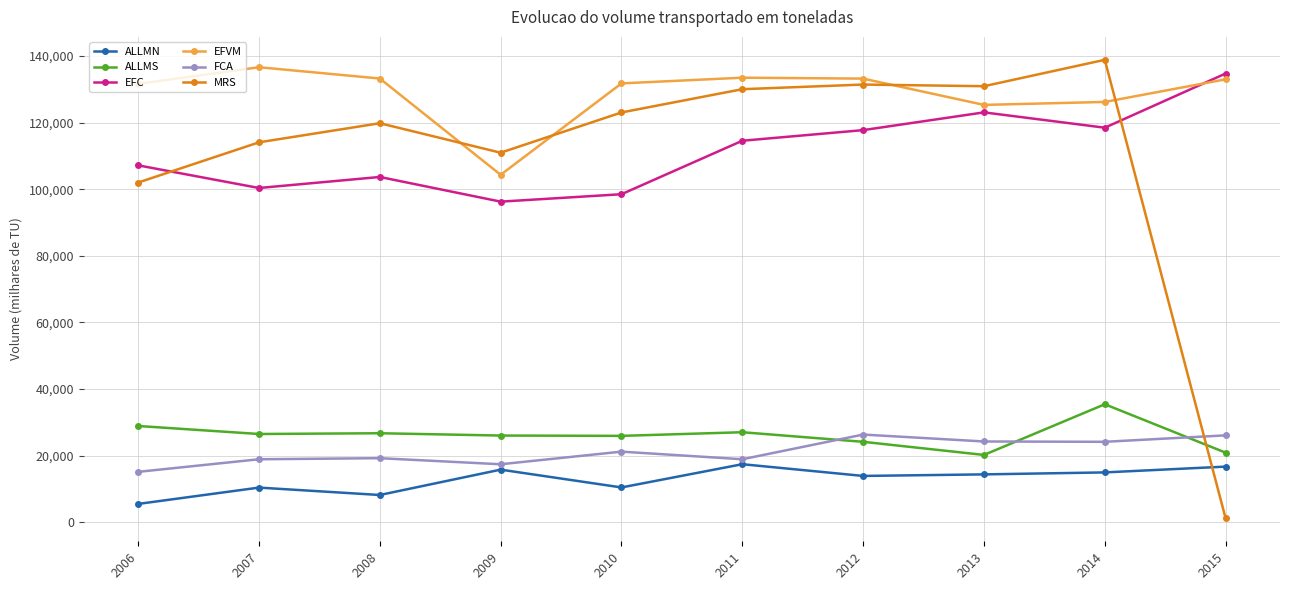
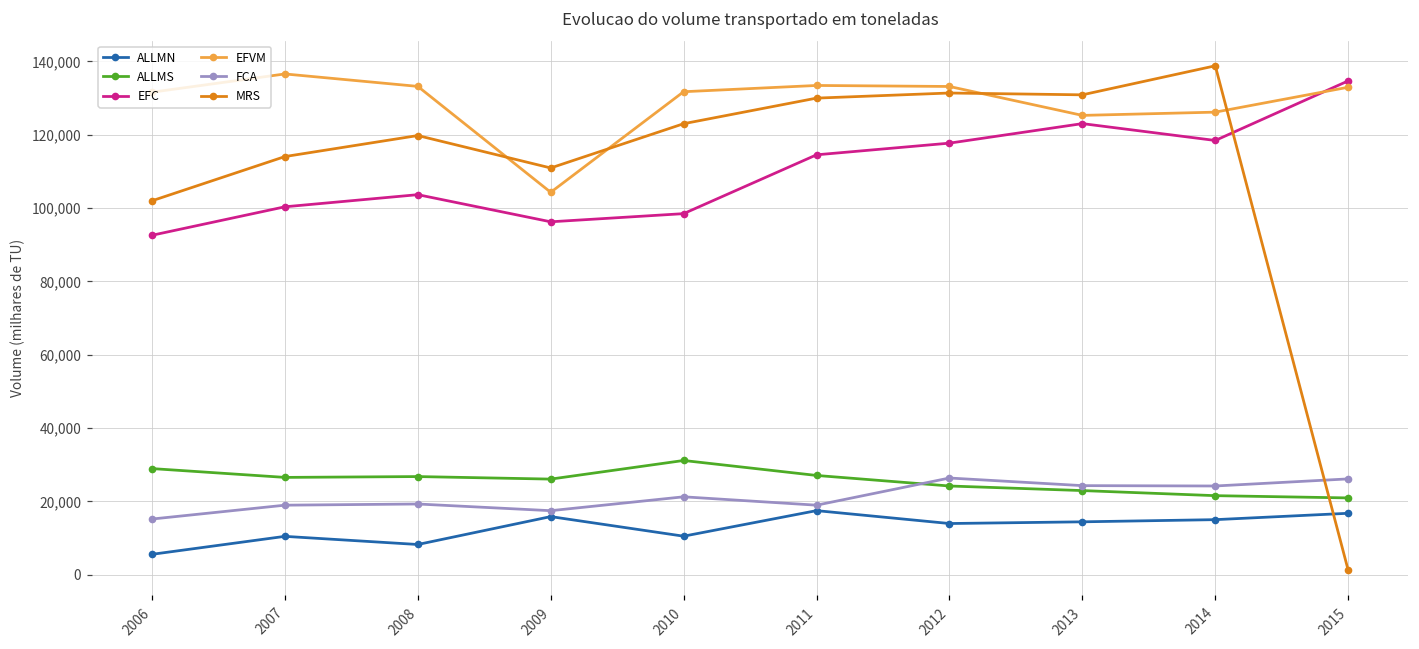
EFC, 2006: 107,000 -> 93,000
ALLMS, 2010: 26,000 -> 31,000
ALLMS, 2013: 20,000 -> 23,000
ALLMS, 2014: 35,000 -> 22,000
